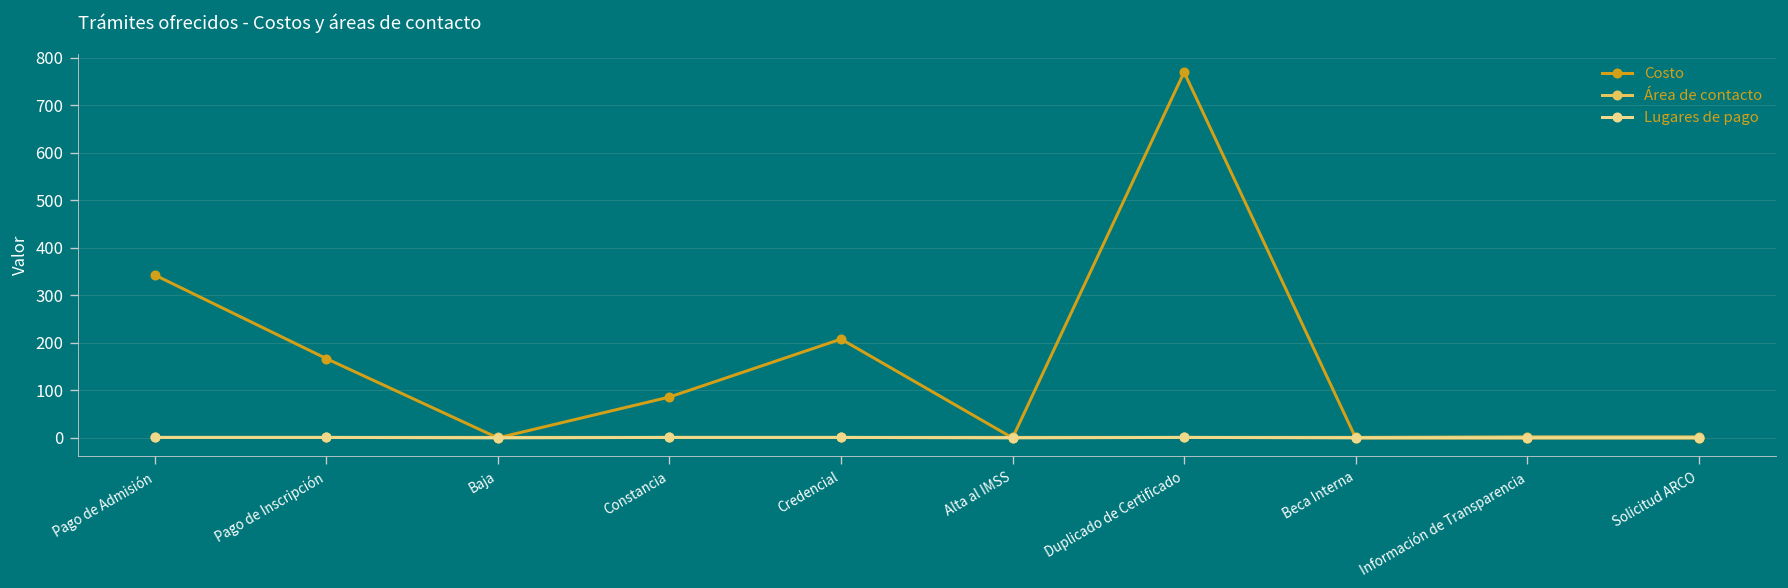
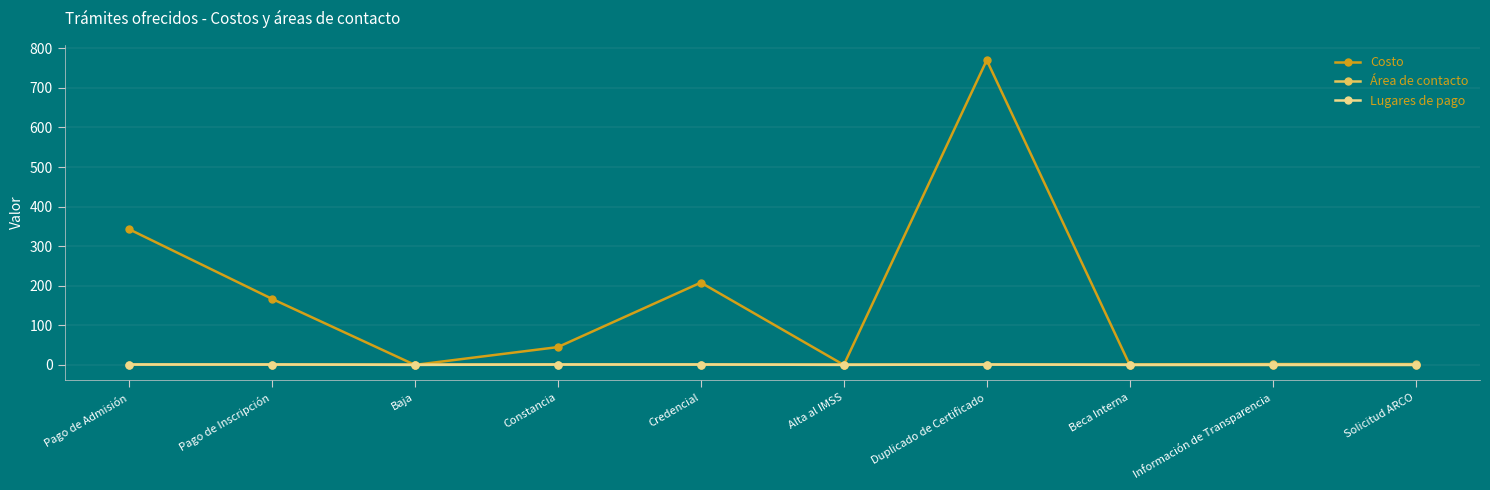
Costo, Constancia: 90 -> 50
